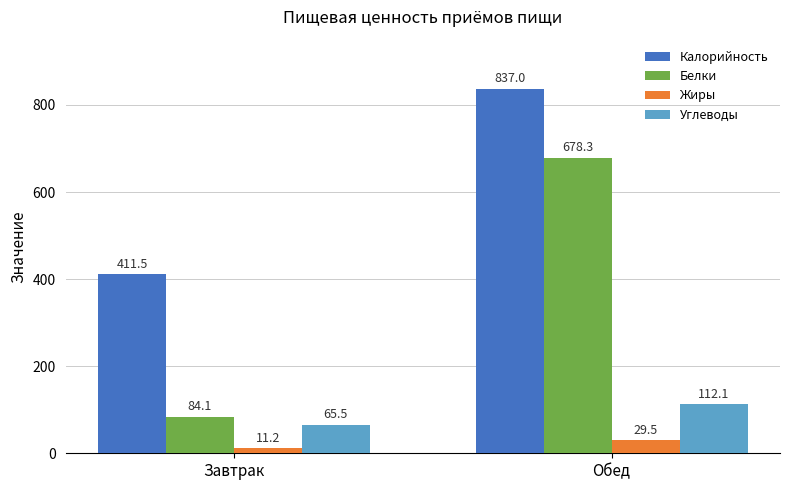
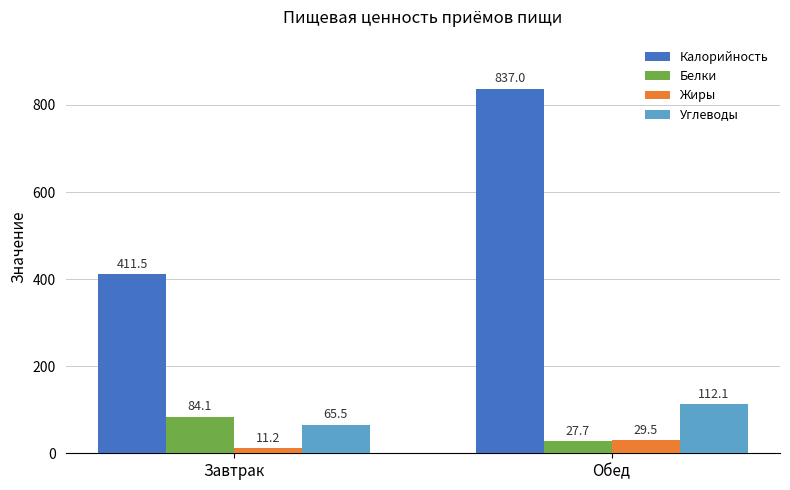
Белки, Обед: 678.3 -> 27.7
